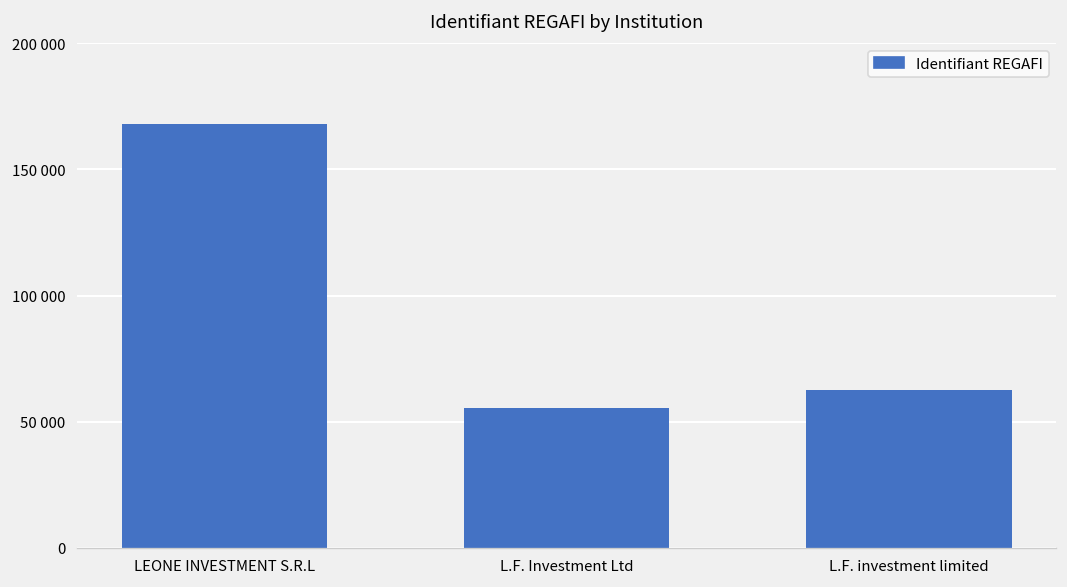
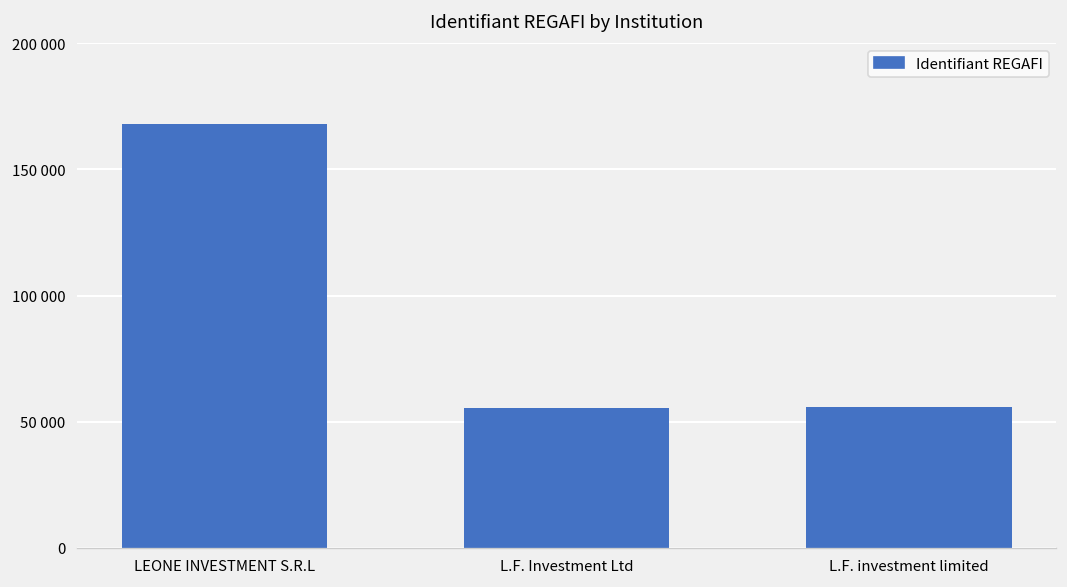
L.F. investment limited: 63000 -> 56000
